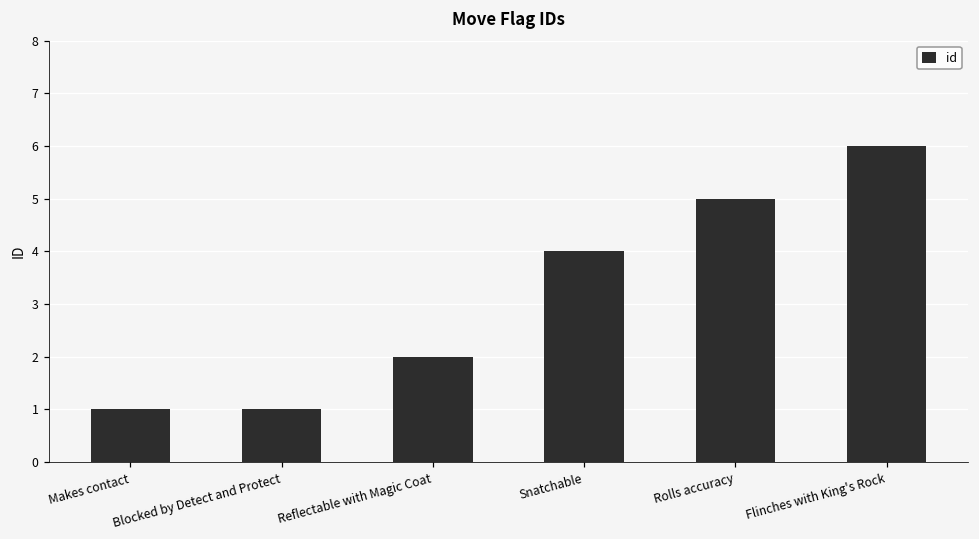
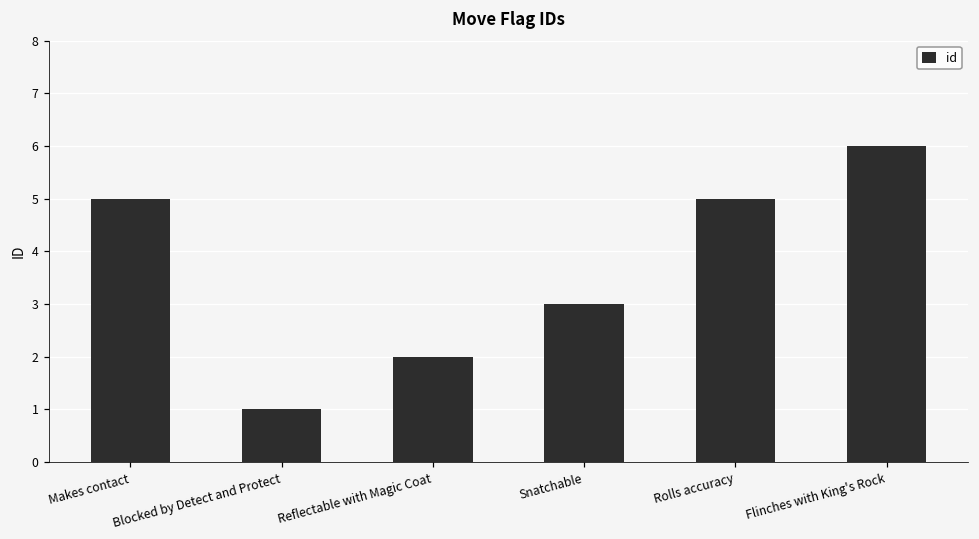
Makes contact: 1 -> 5
Snatchable: 4 -> 3
